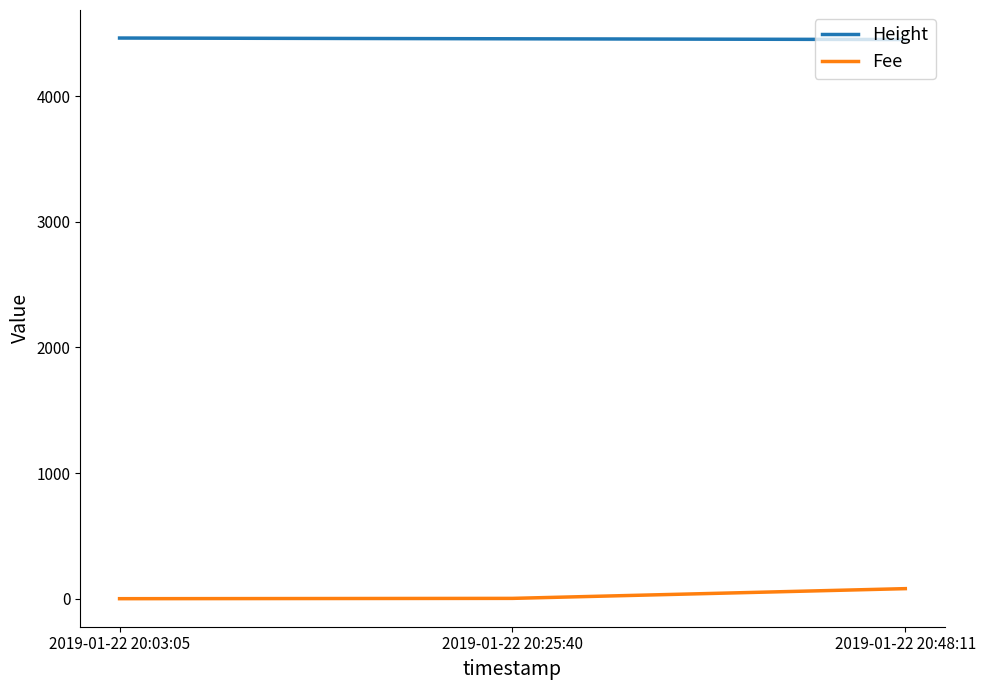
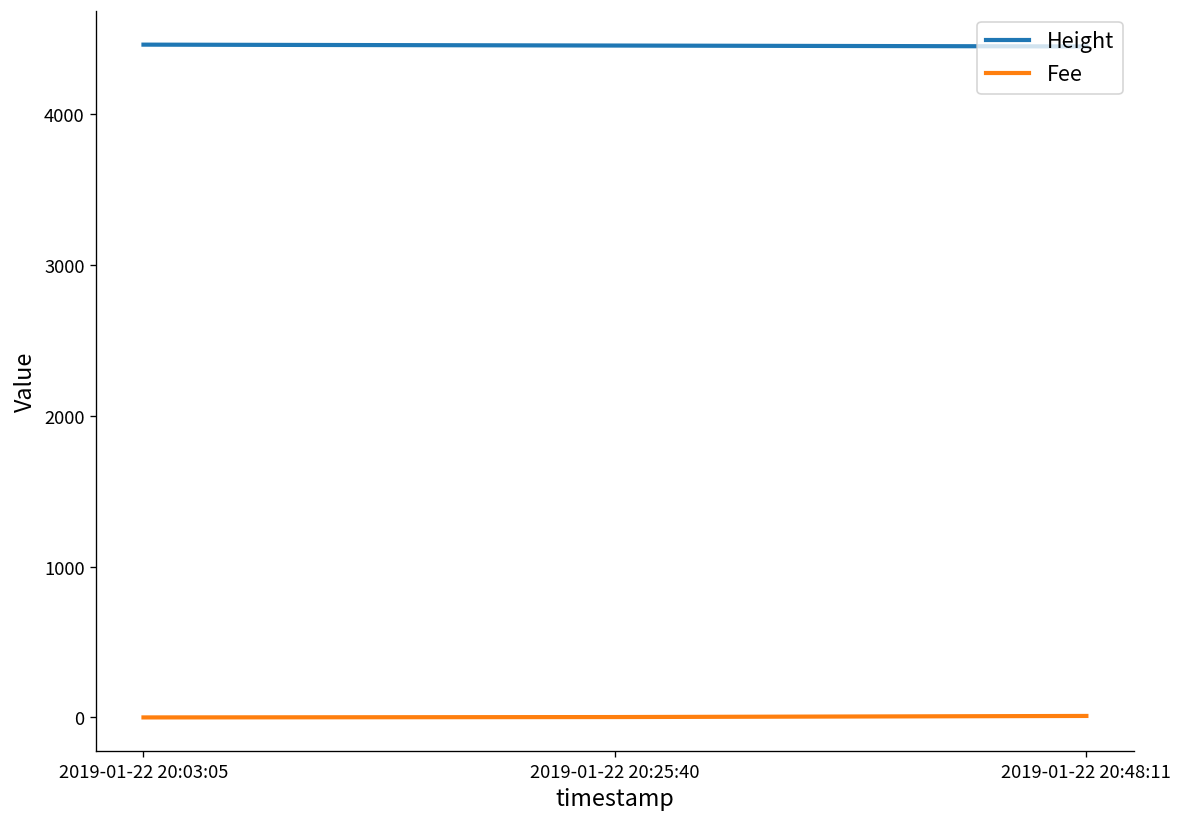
Fee, 2019-01-22 20:48:11: 80 -> 10
